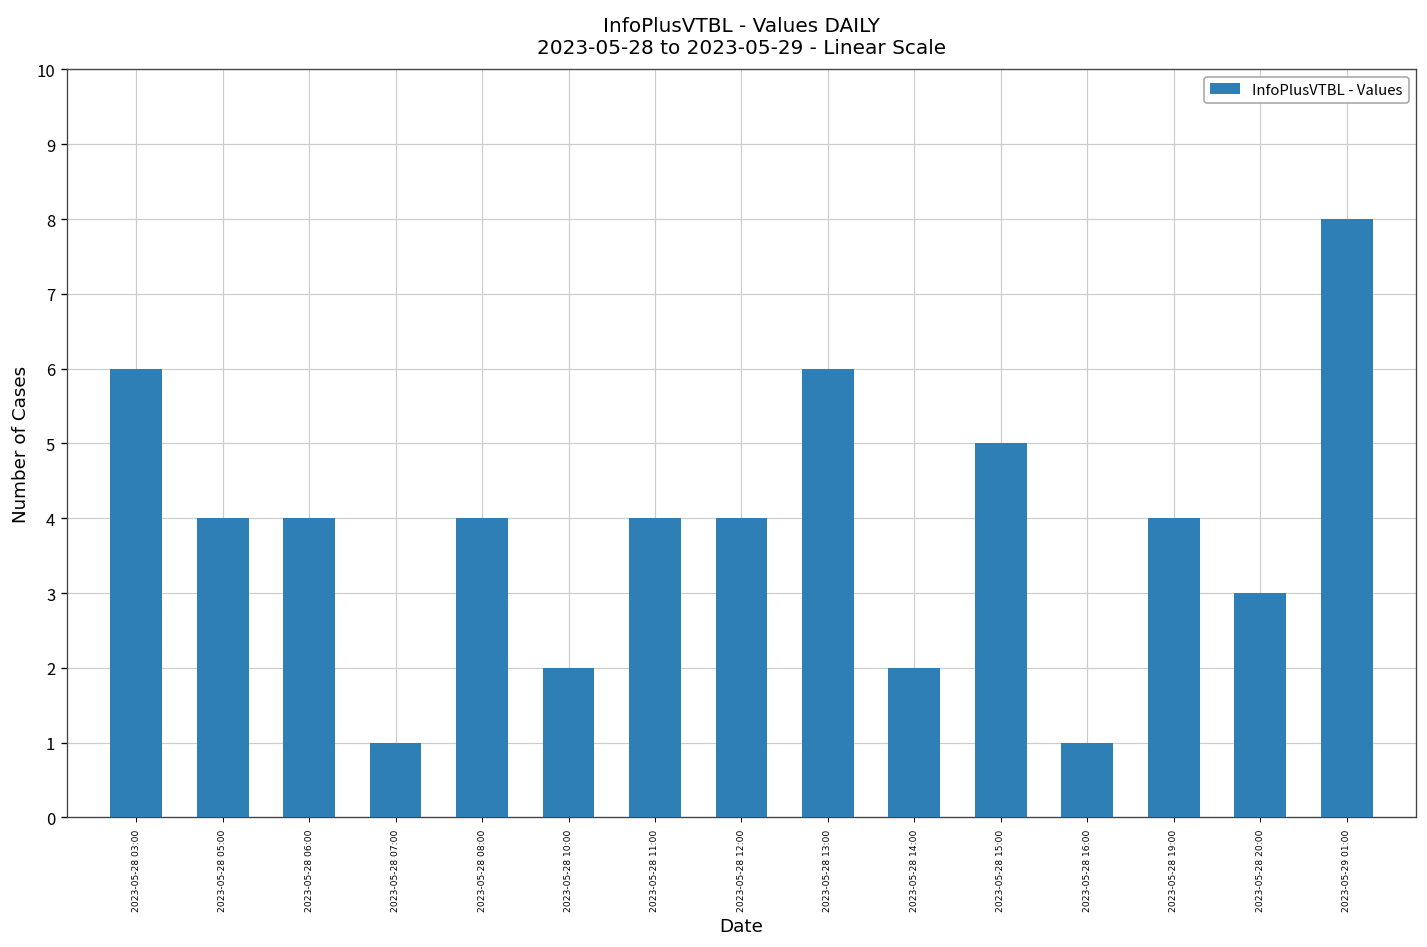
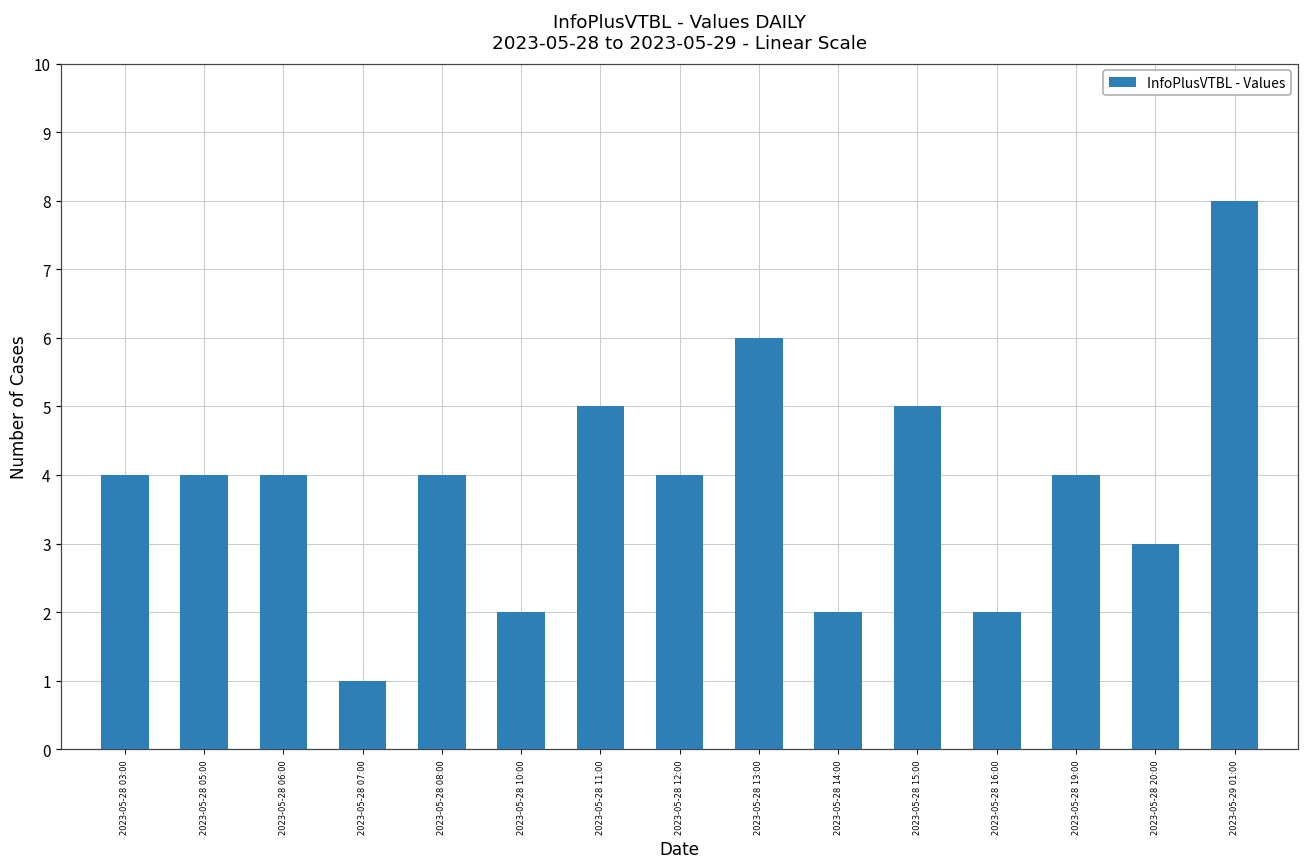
2023-05-28 03:00: 6 -> 4
2023-05-28 11:00: 4 -> 5
2023-05-28 16:00: 1 -> 2
